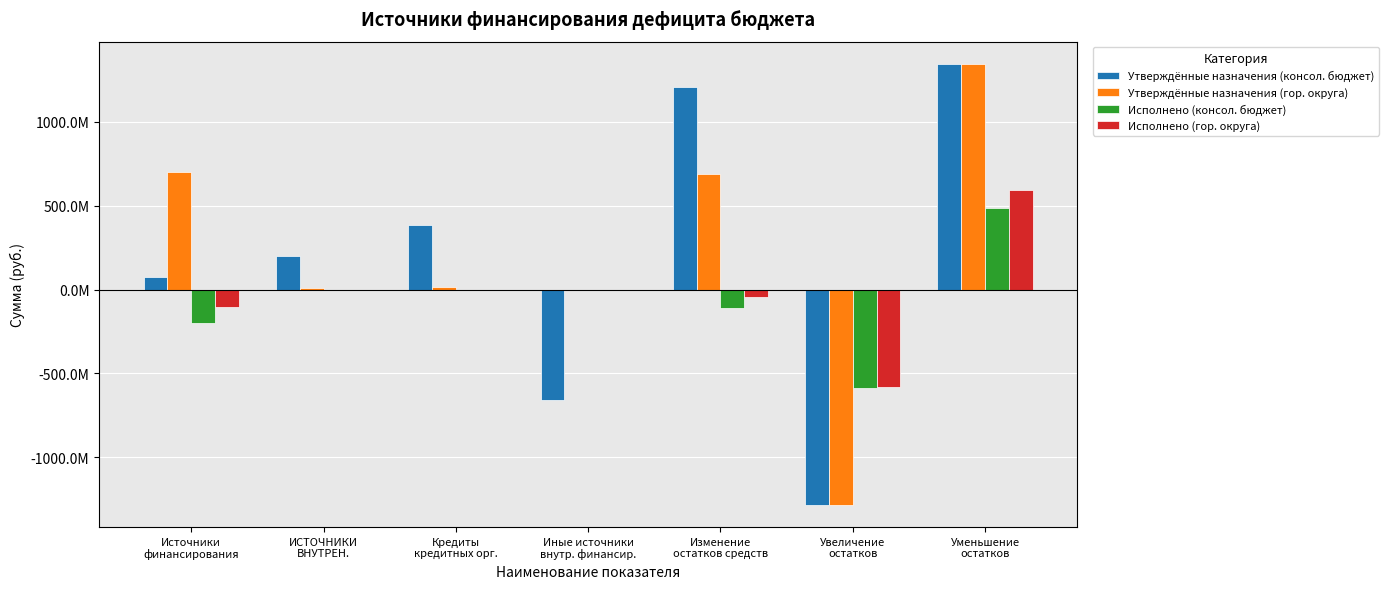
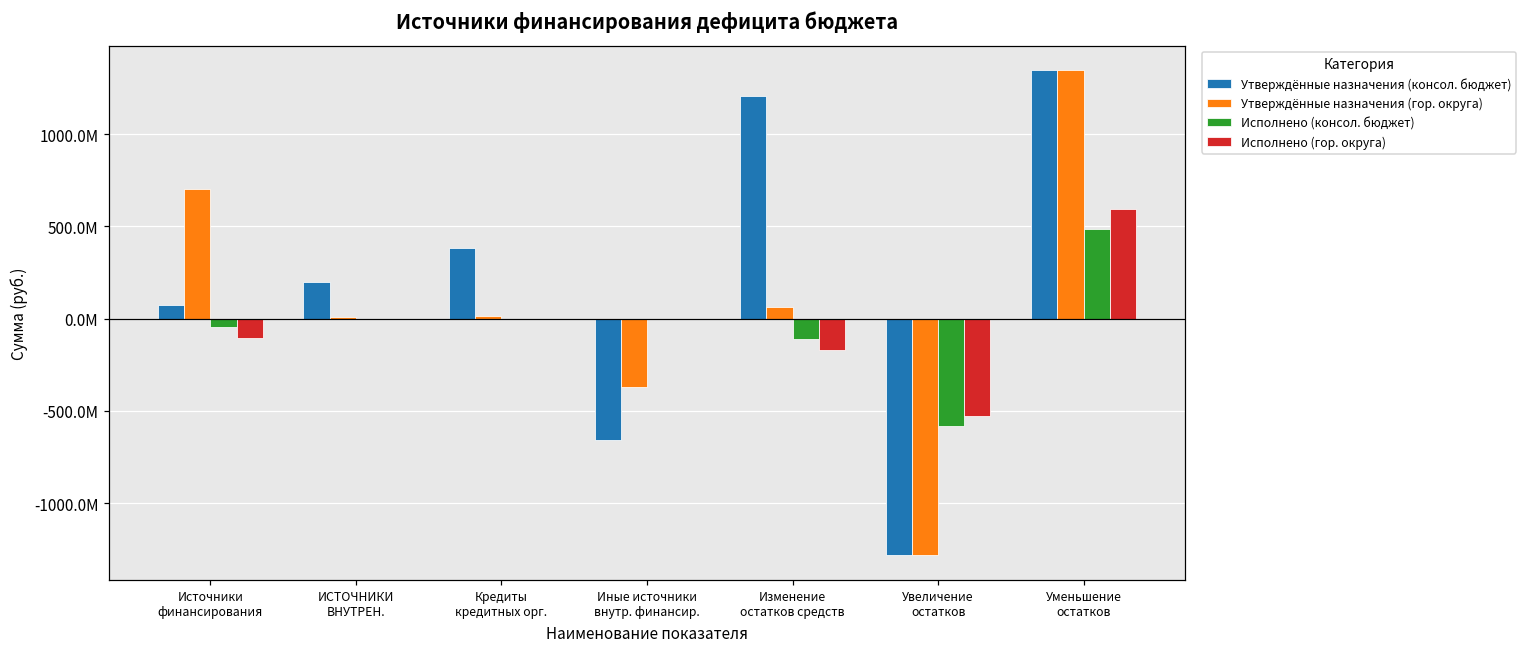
Исполнено (консол. бюджет), Источники финансирования: -200000000 -> -40000000
Утверждённые назначения (гор. округа), Иные источники внутр. финансир.: 0 -> -370000000
Утверждённые назначения (гор. округа), Изменение остатков средств: 690000000 -> 60000000
Исполнено (гор. округа), Изменение остатков средств: -40000000 -> -170000000
Исполнено (гор. округа), Увеличение остатков: -580000000 -> -530000000
